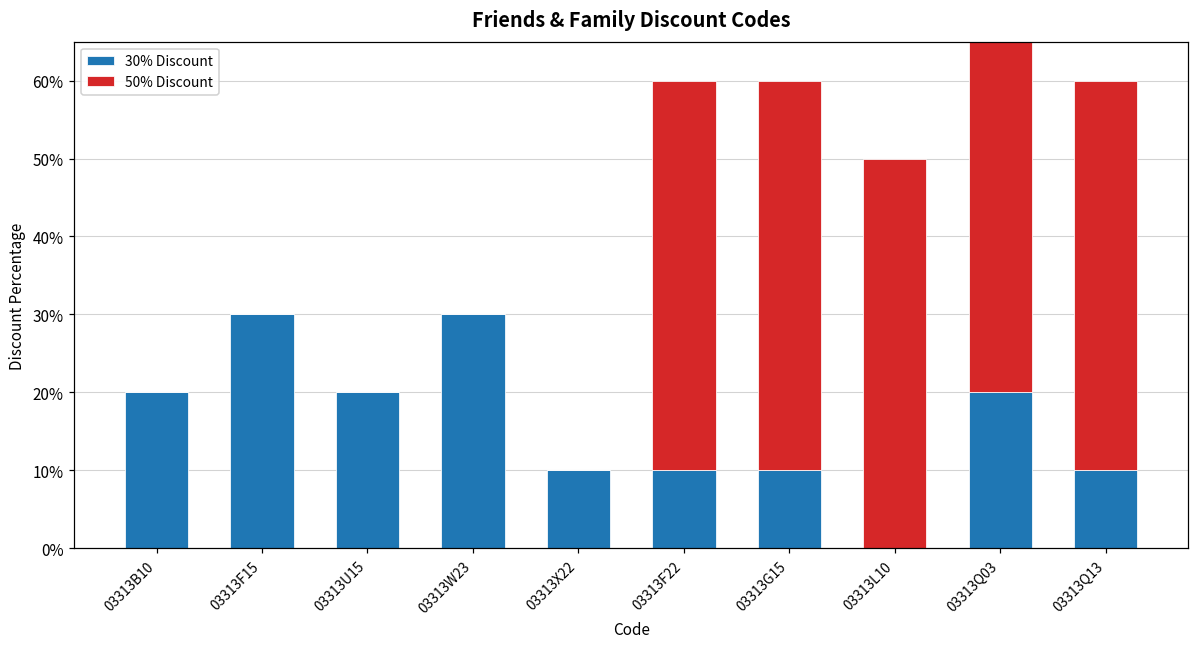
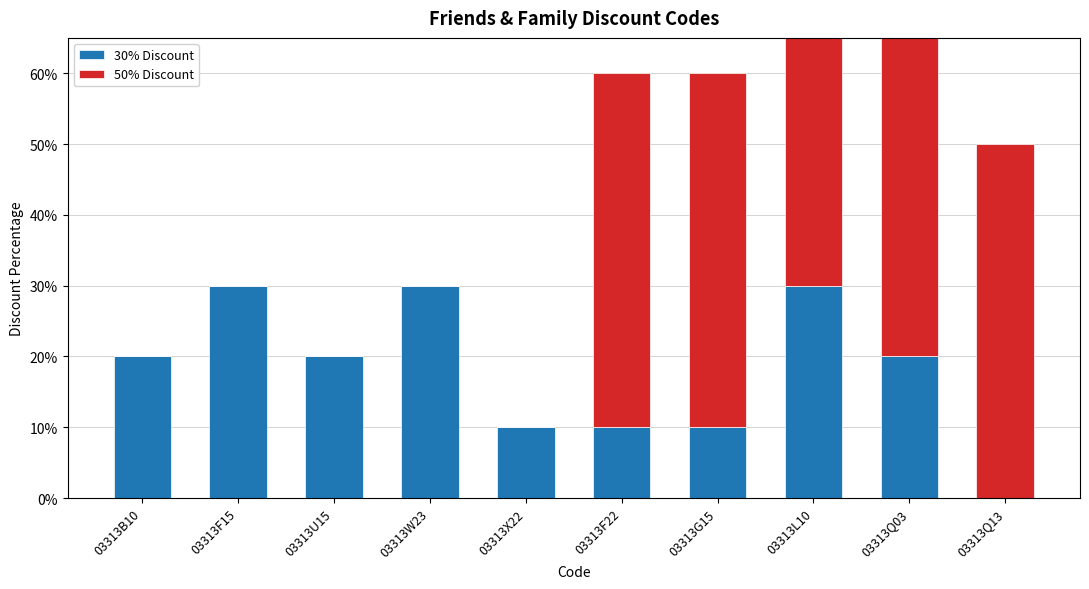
30% Discount, 03313L10: 0% -> 30%
30% Discount, 03313Q13: 10% -> 0%
